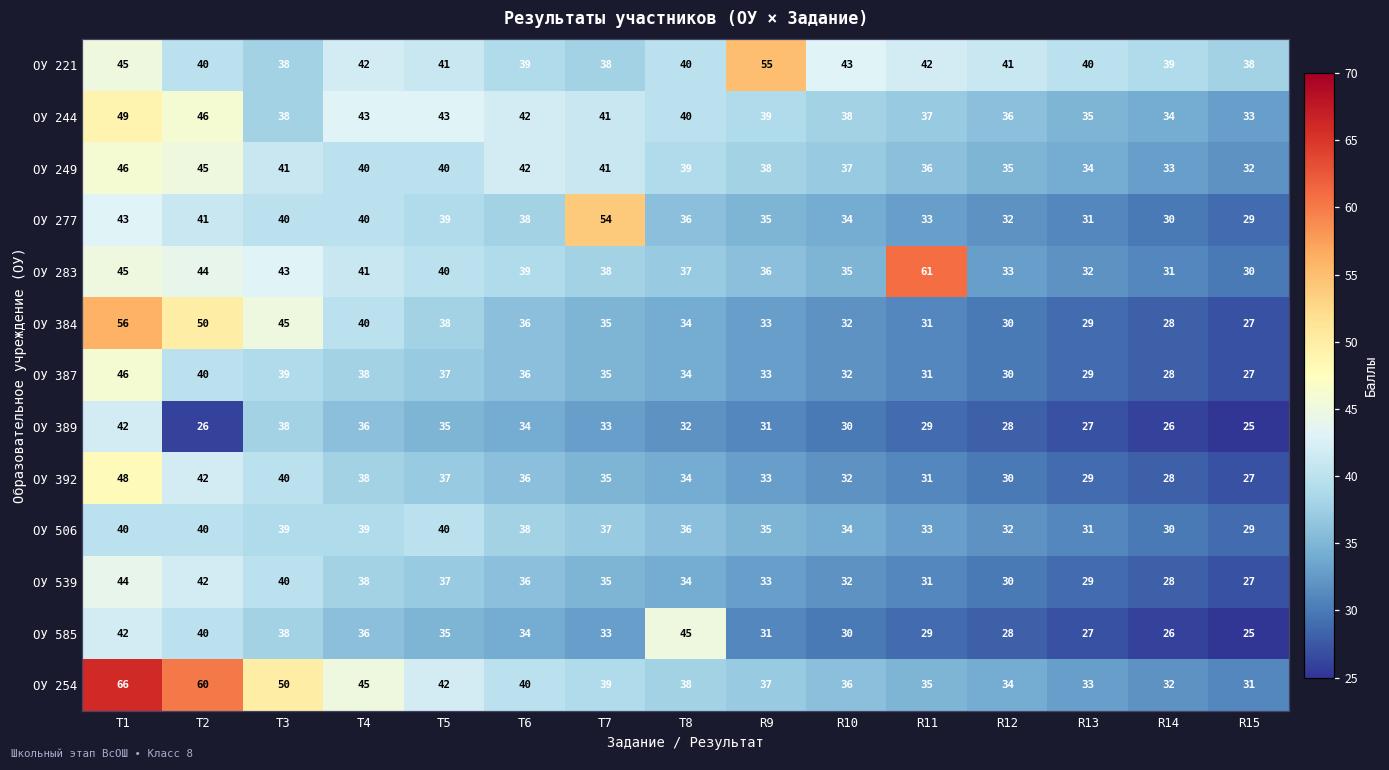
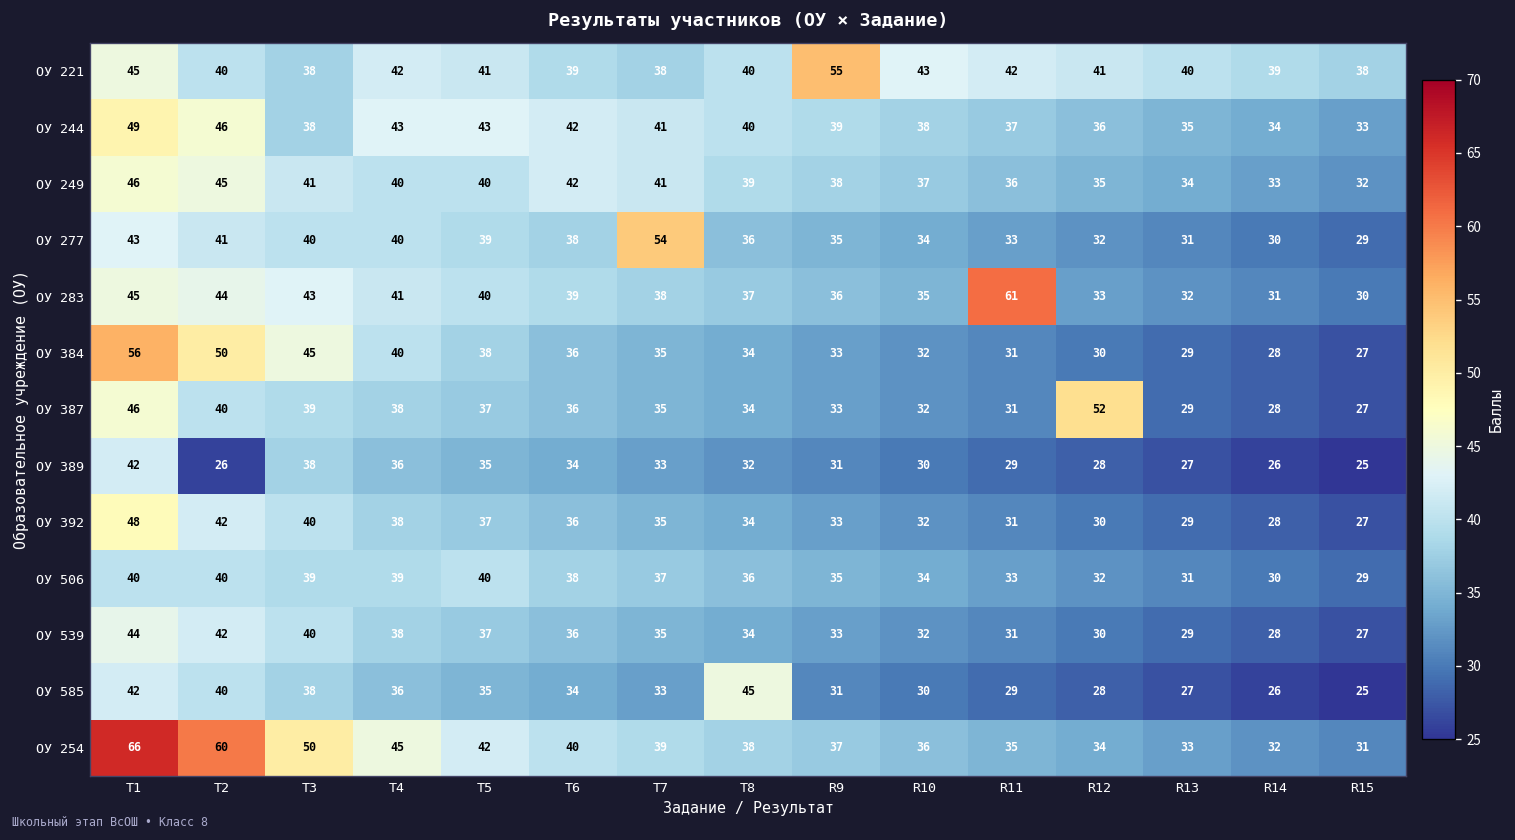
ОУ 387, R12: 30 -> 52
